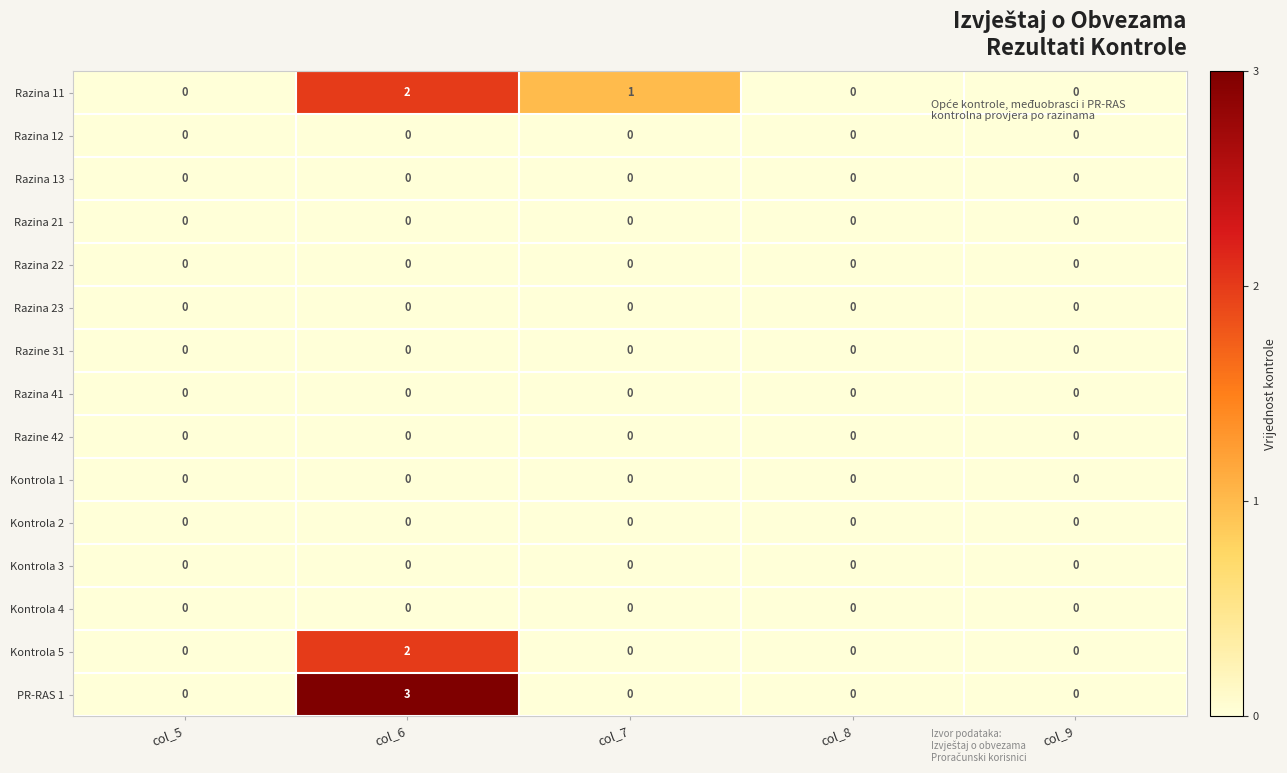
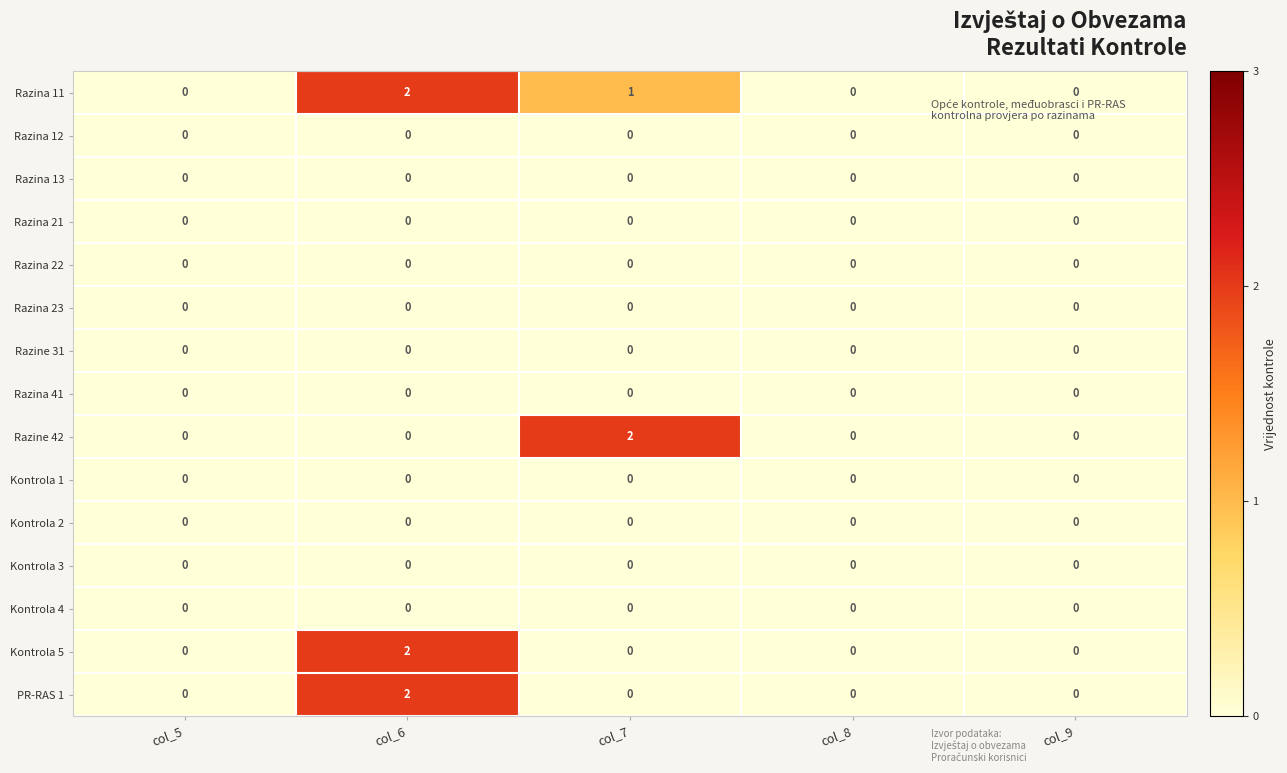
Razine 42, col_7: 0 -> 2
PR-RAS 1, col_6: 3 -> 2
